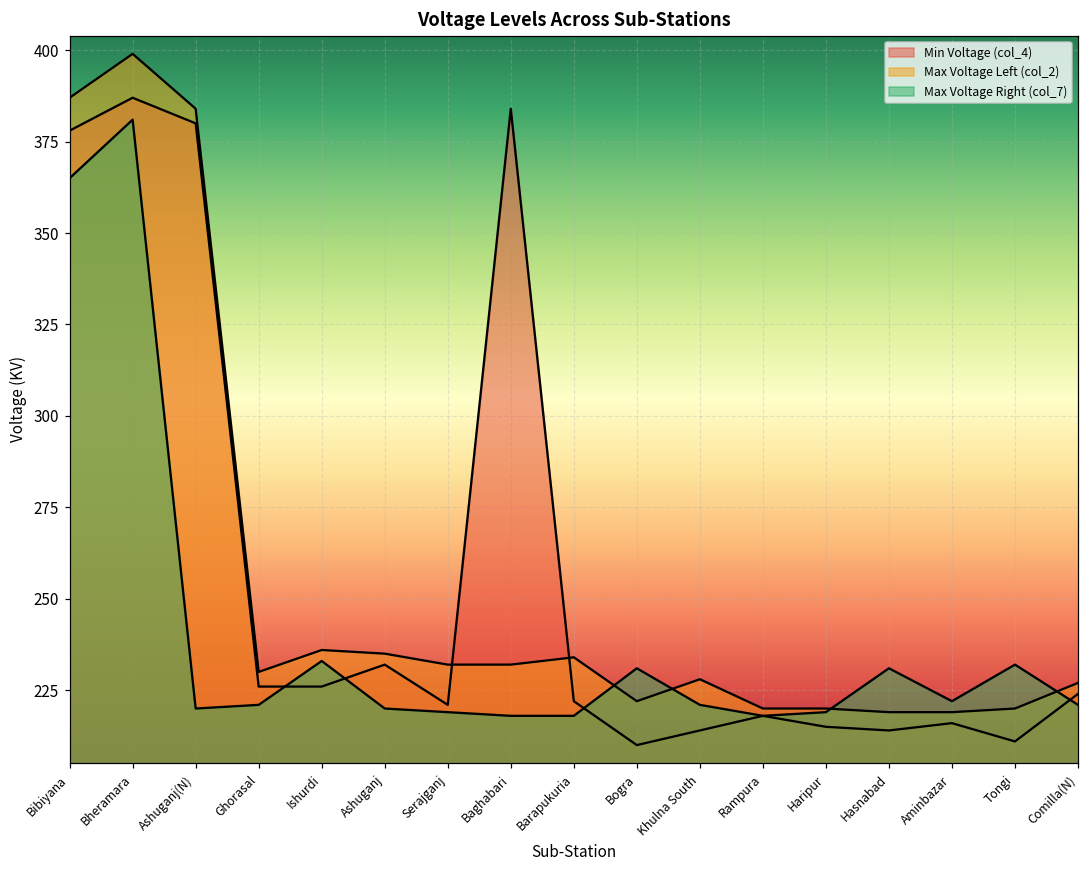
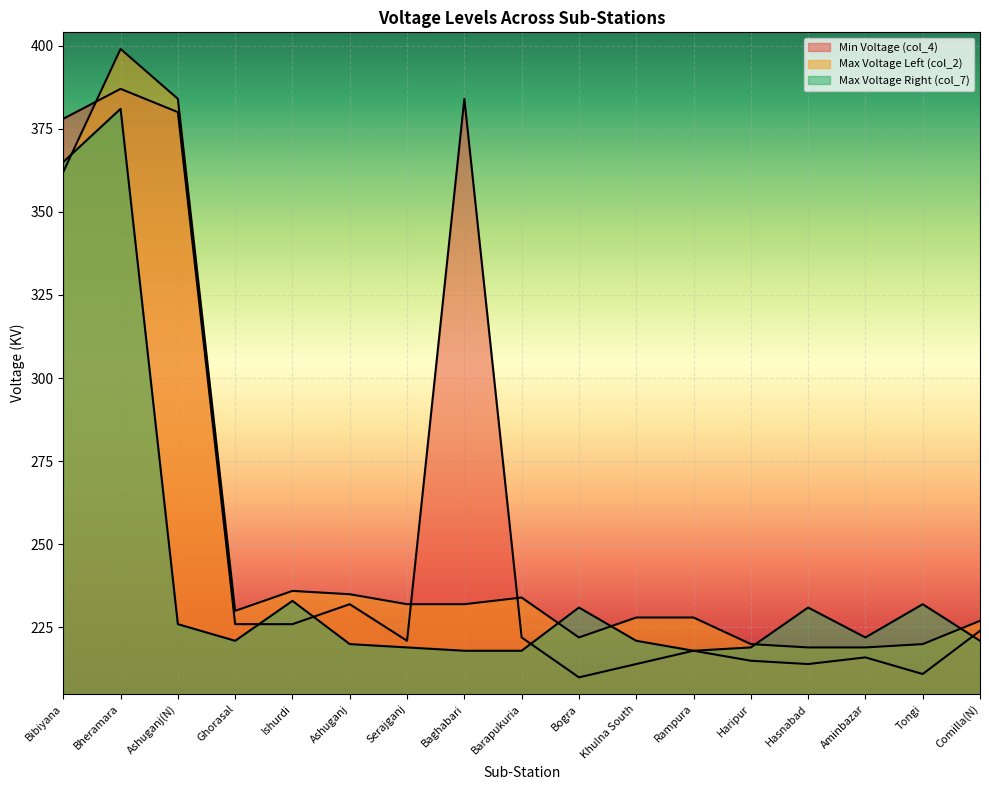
Max Voltage Left (col_2), Bibiyana: 387 -> 362
Max Voltage Right (col_7), Ashuganj(N): 220 -> 226
Max Voltage Left (col_2), Rampura: 220 -> 228
